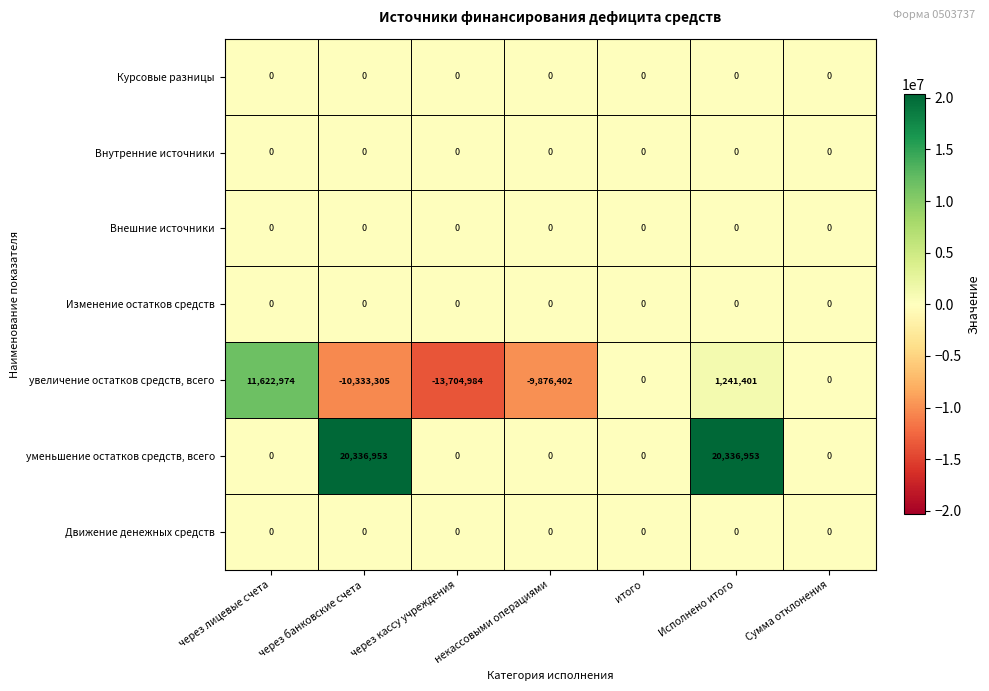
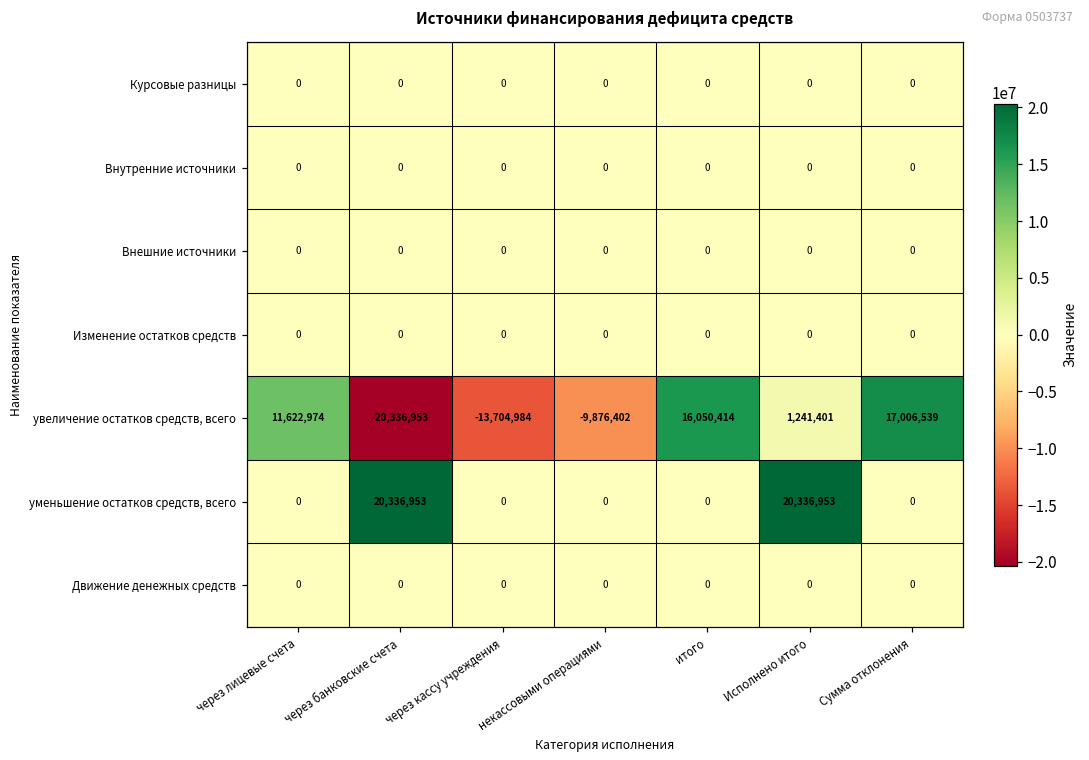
увеличение остатков средств, всего, через банковские счета: -10,333,305 -> -20,336,953
увеличение остатков средств, всего, итого: 0 -> 16,050,414
увеличение остатков средств, всего, Сумма отклонения: 0 -> 17,006,539
